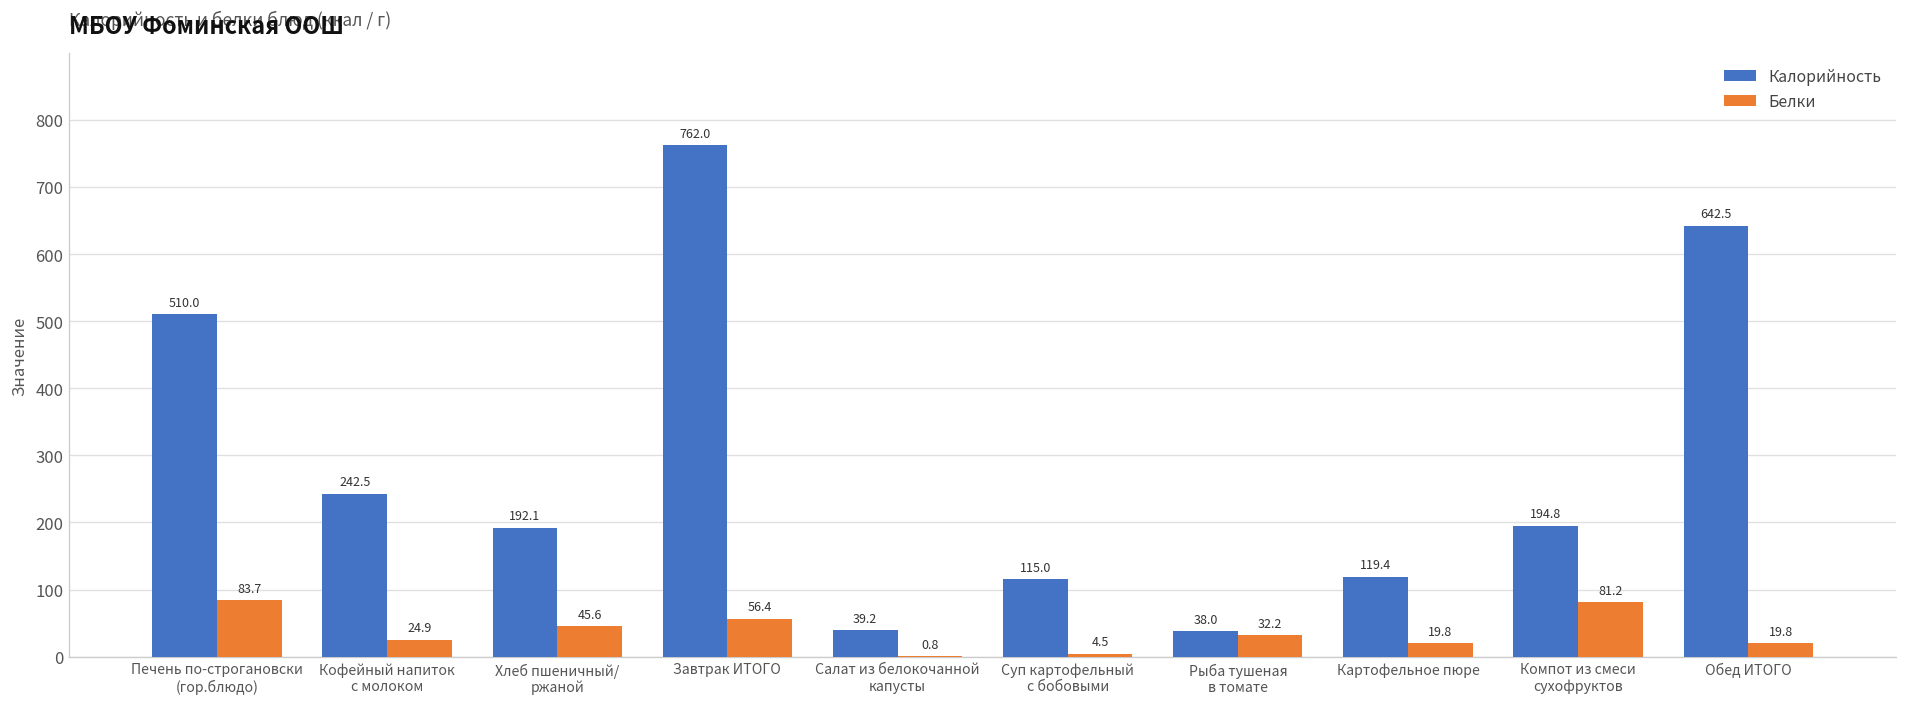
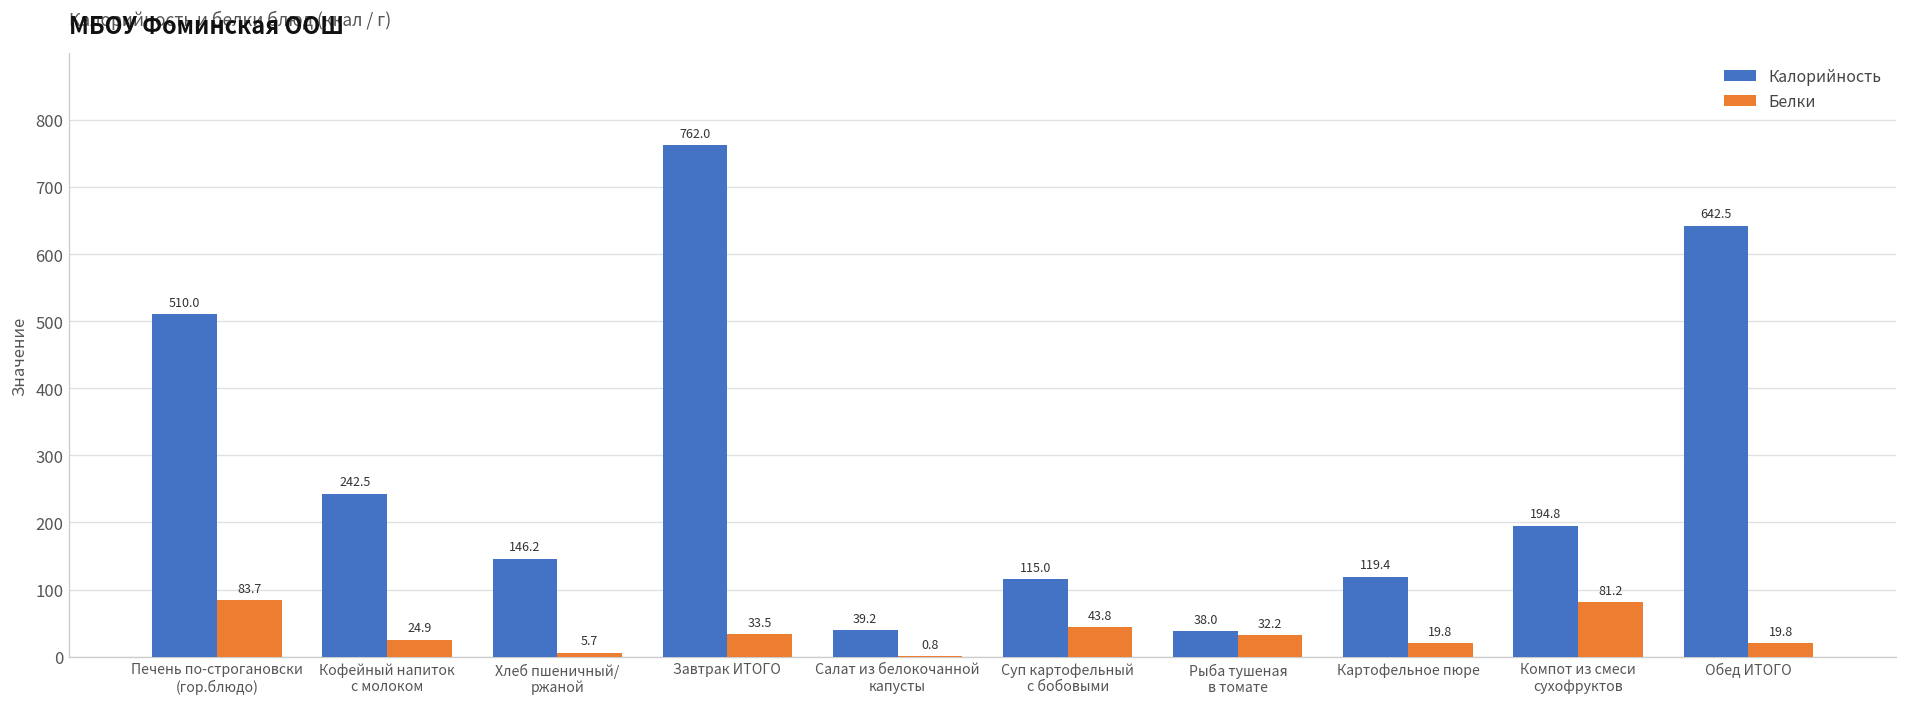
Калорийность, Хлеб пшеничный/ ржаной: 192.1 -> 146.2
Белки, Хлеб пшеничный/ ржаной: 45.6 -> 5.7
Белки, Завтрак ИТОГО: 56.4 -> 33.5
Белки, Суп картофельный с бобовыми: 4.5 -> 43.8
